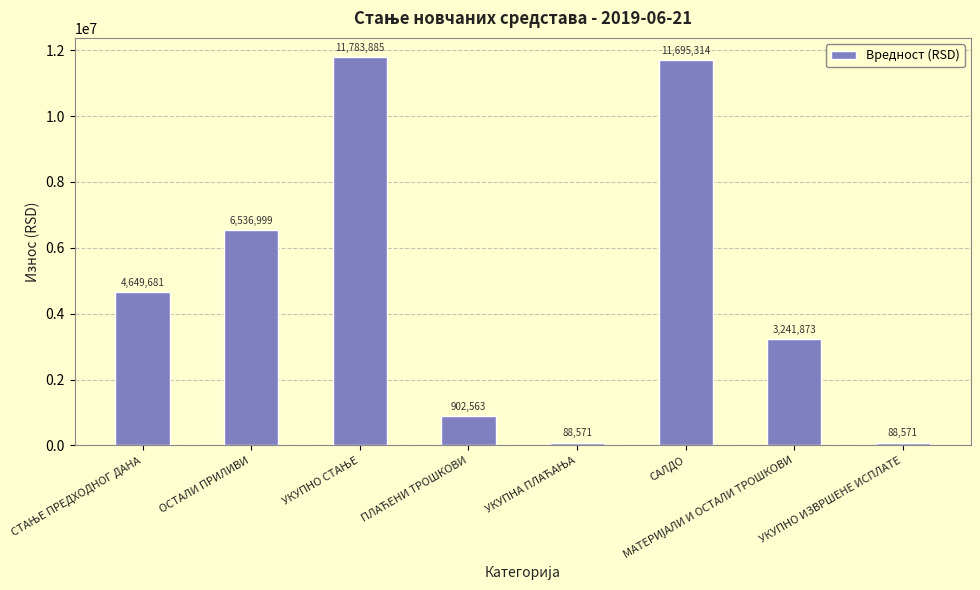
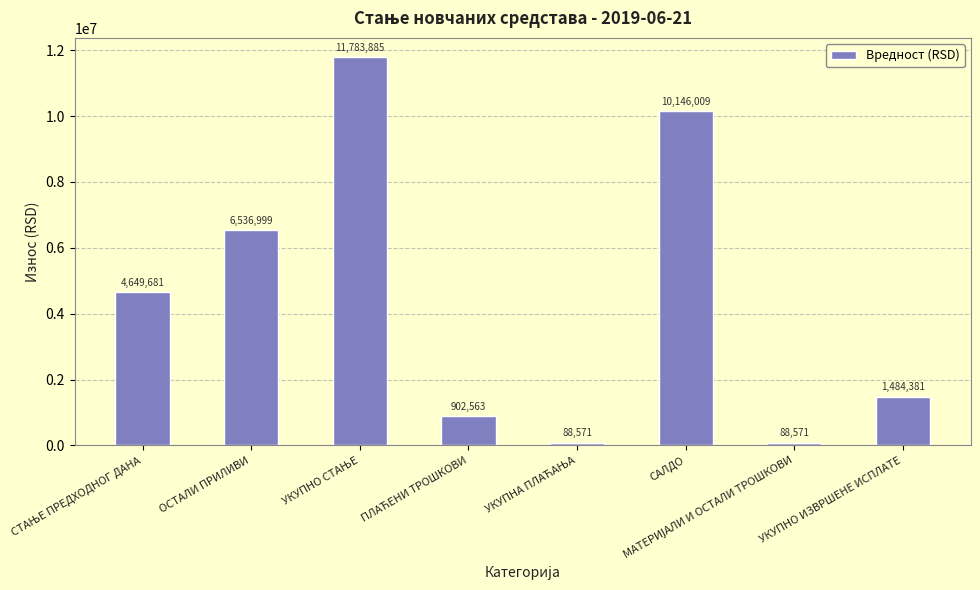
САЛДО: 11,695,314 -> 10,146,009
МАТЕРИЈАЛИ И ОСТАЛИ ТРОШКОВИ: 3,241,873 -> 88,571
УКУПНО ИЗВРШЕНЕ ИСПЛАТЕ: 88,571 -> 1,484,381
